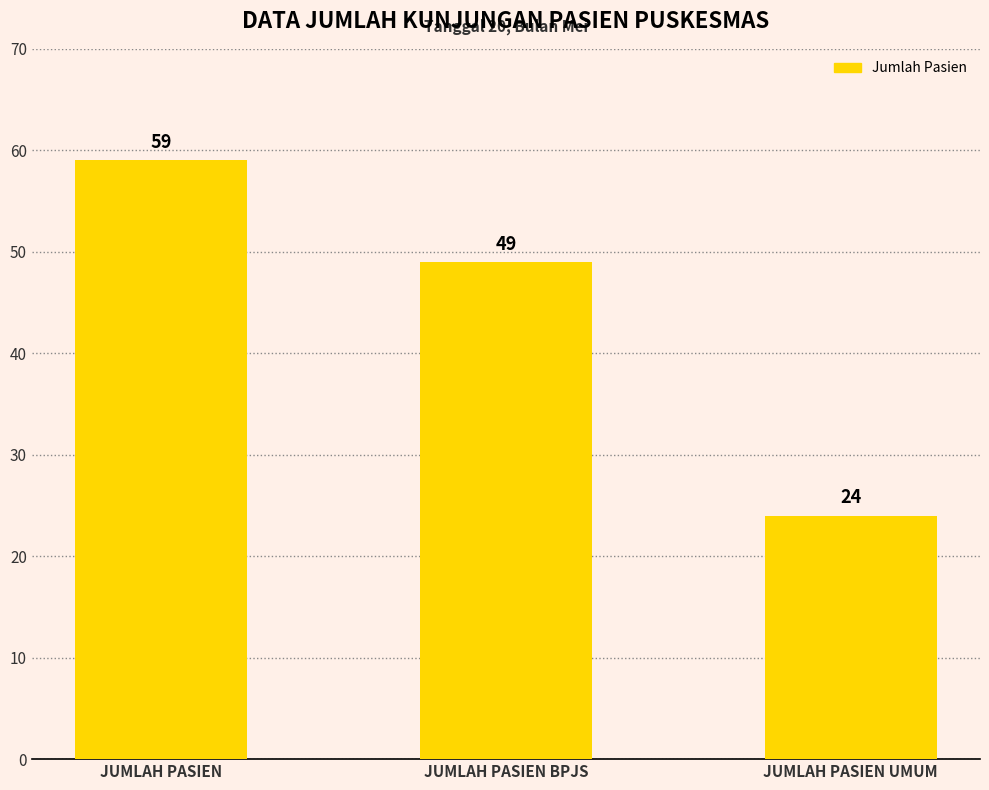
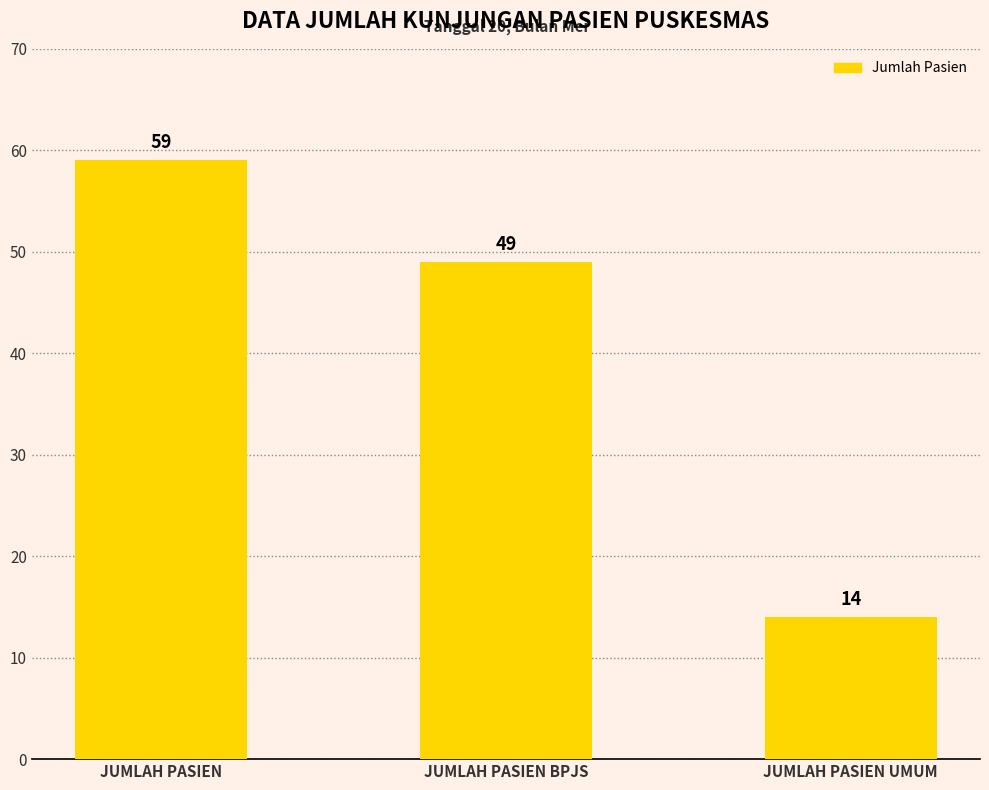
JUMLAH PASIEN UMUM: 24 -> 14
